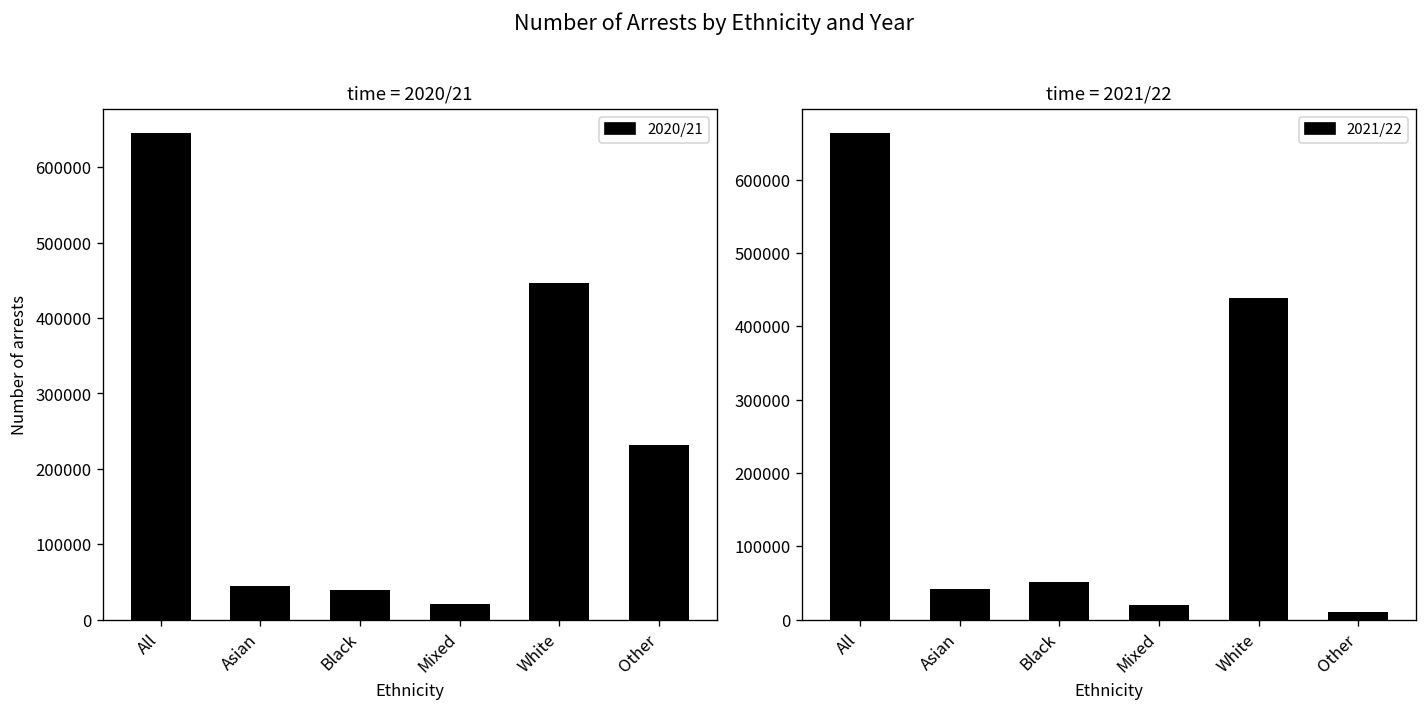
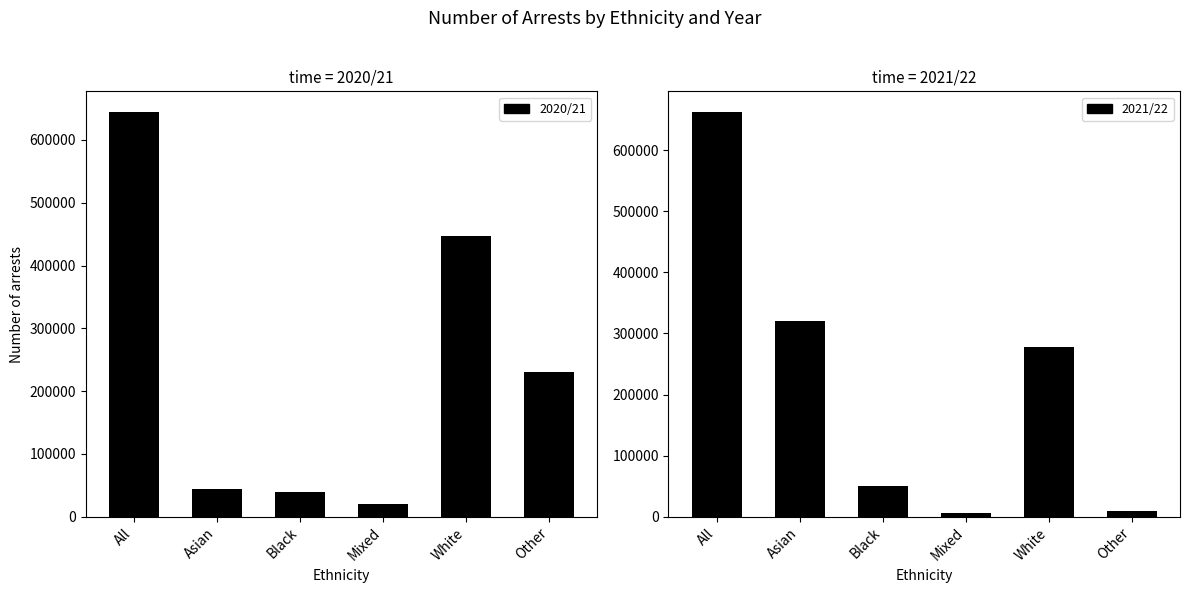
time = 2021/22, Asian: 40000 -> 320000
time = 2021/22, Mixed: 20000 -> 10000
time = 2021/22, White: 440000 -> 280000
